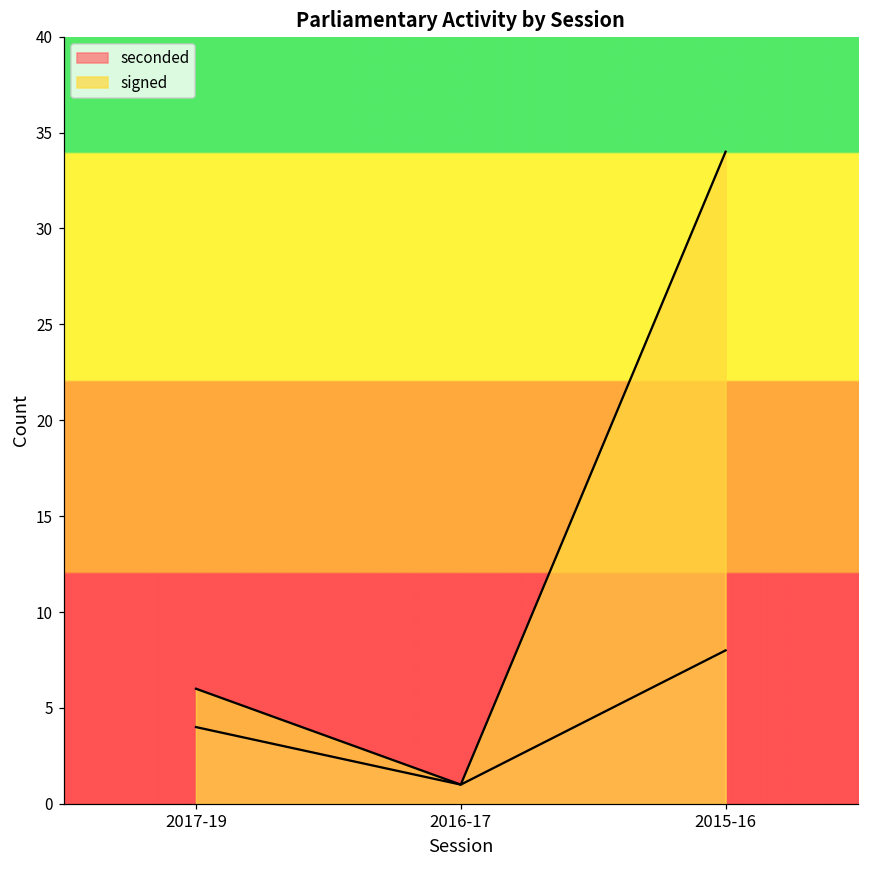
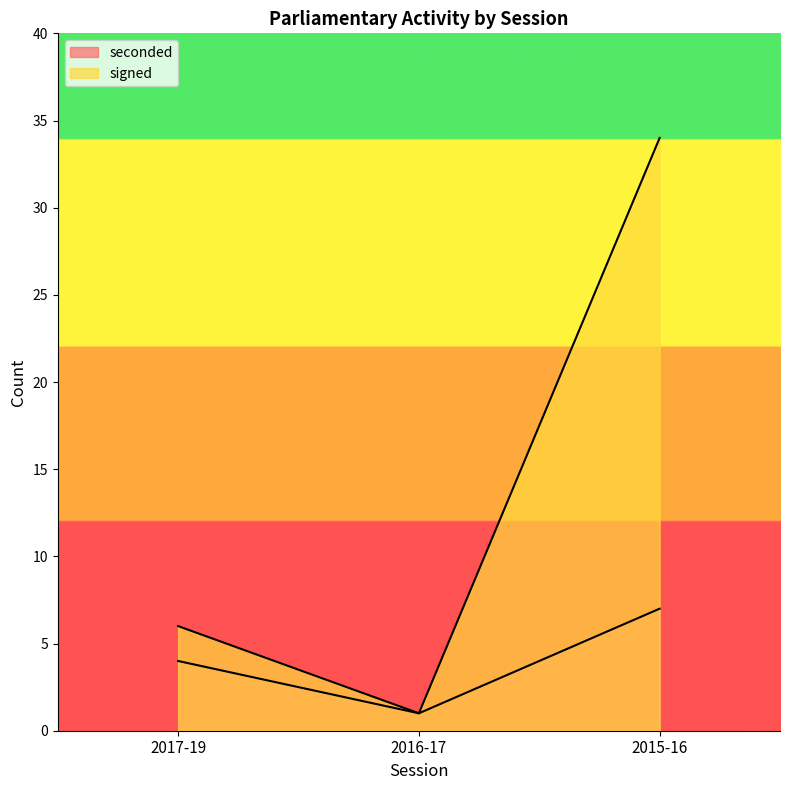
seconded, 2015-16: 8 -> 7
